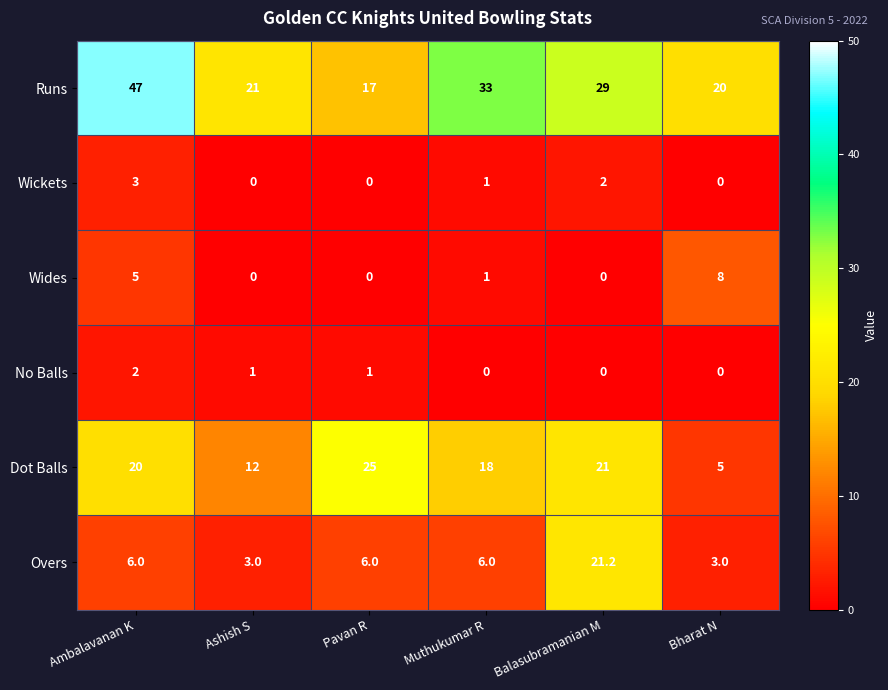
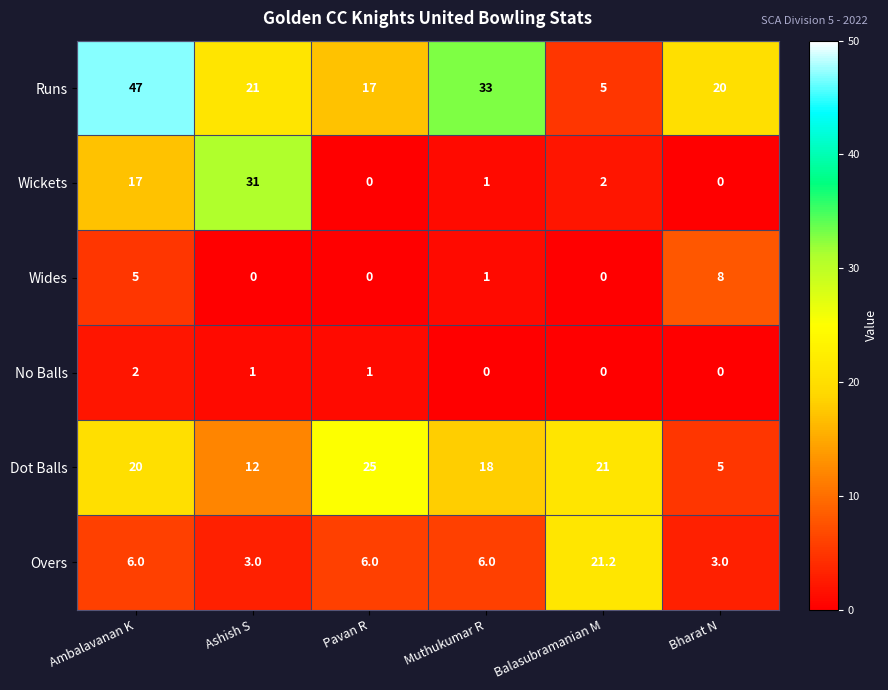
Runs, Balasubramanian M: 29 -> 5
Wickets, Ambalavanan K: 3 -> 17
Wickets, Ashish S: 0 -> 31
